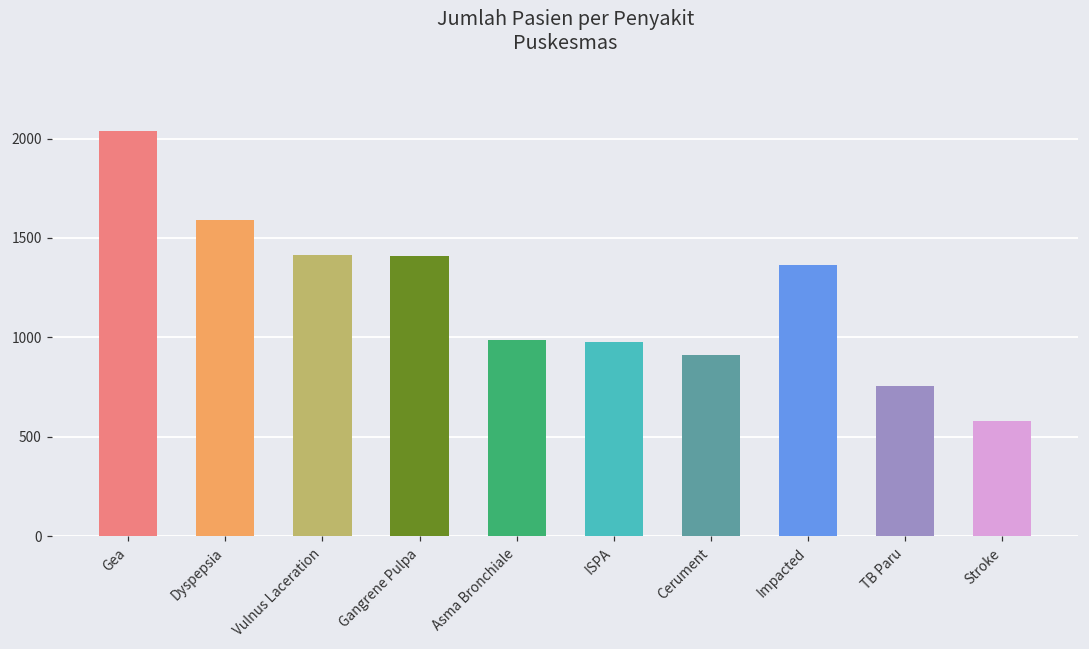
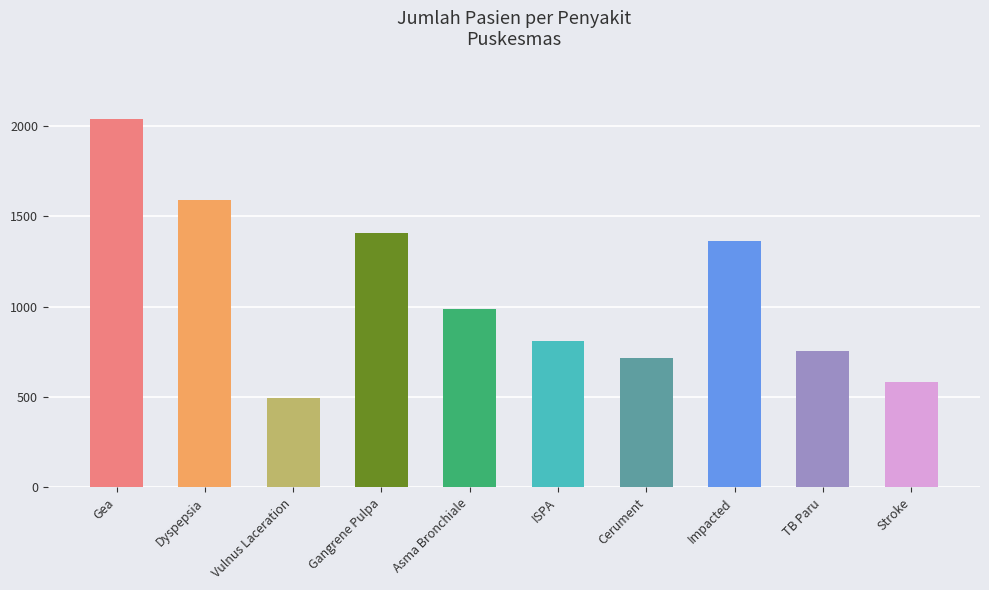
Vulnus Laceration: 1420 -> 490
ISPA: 980 -> 810
Cerument: 910 -> 720
